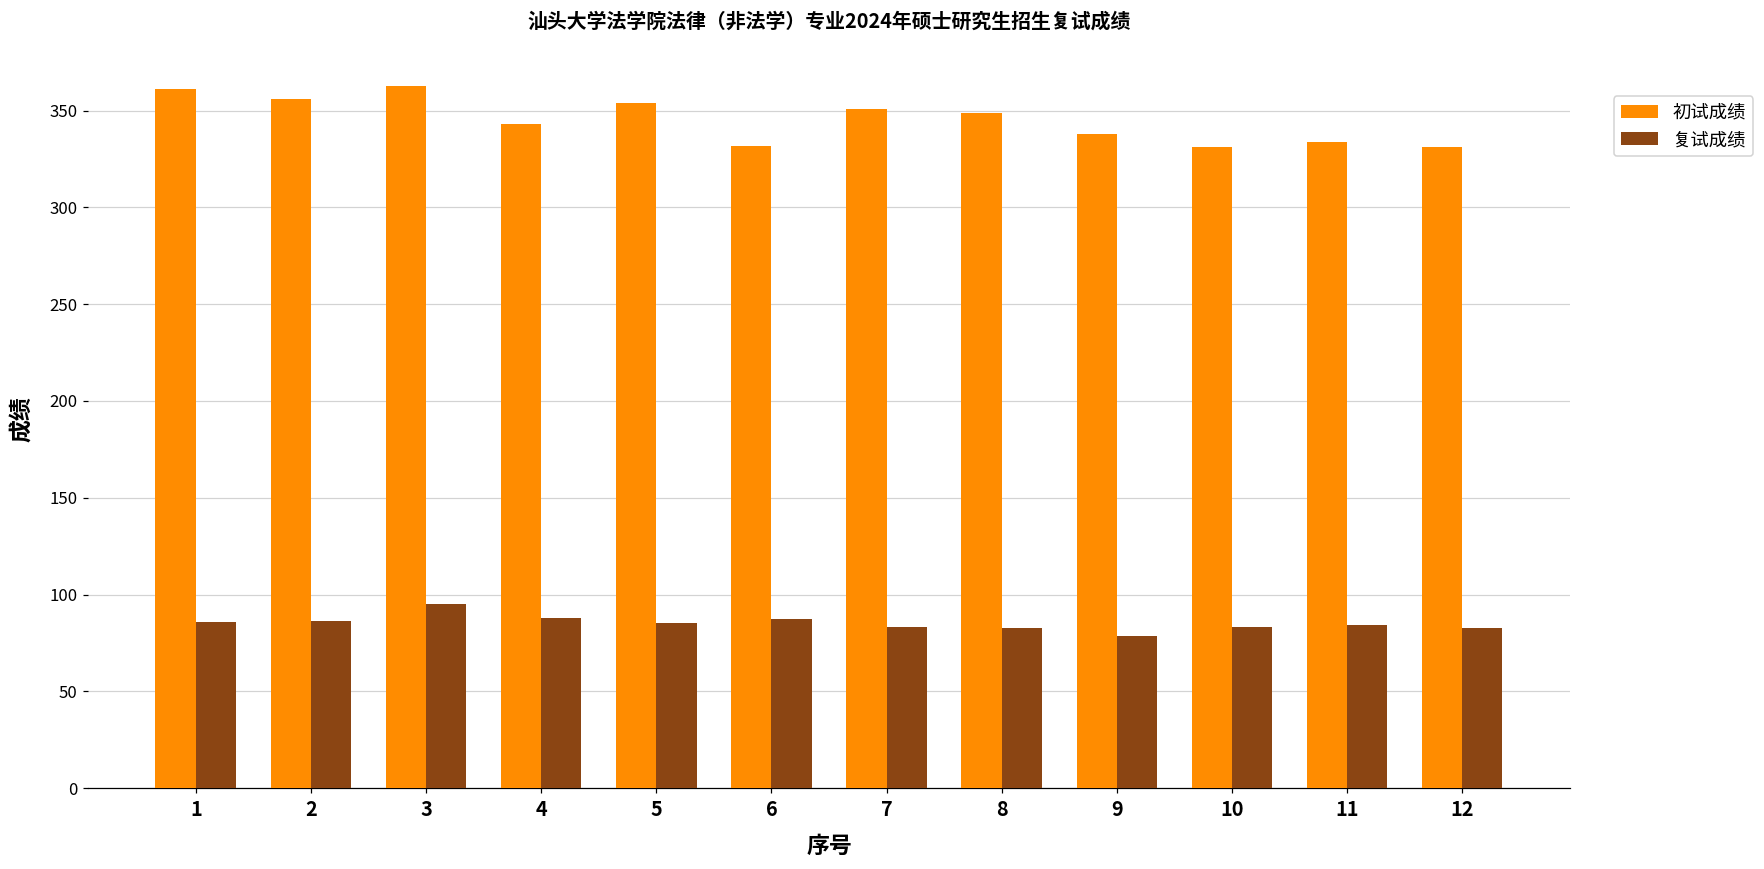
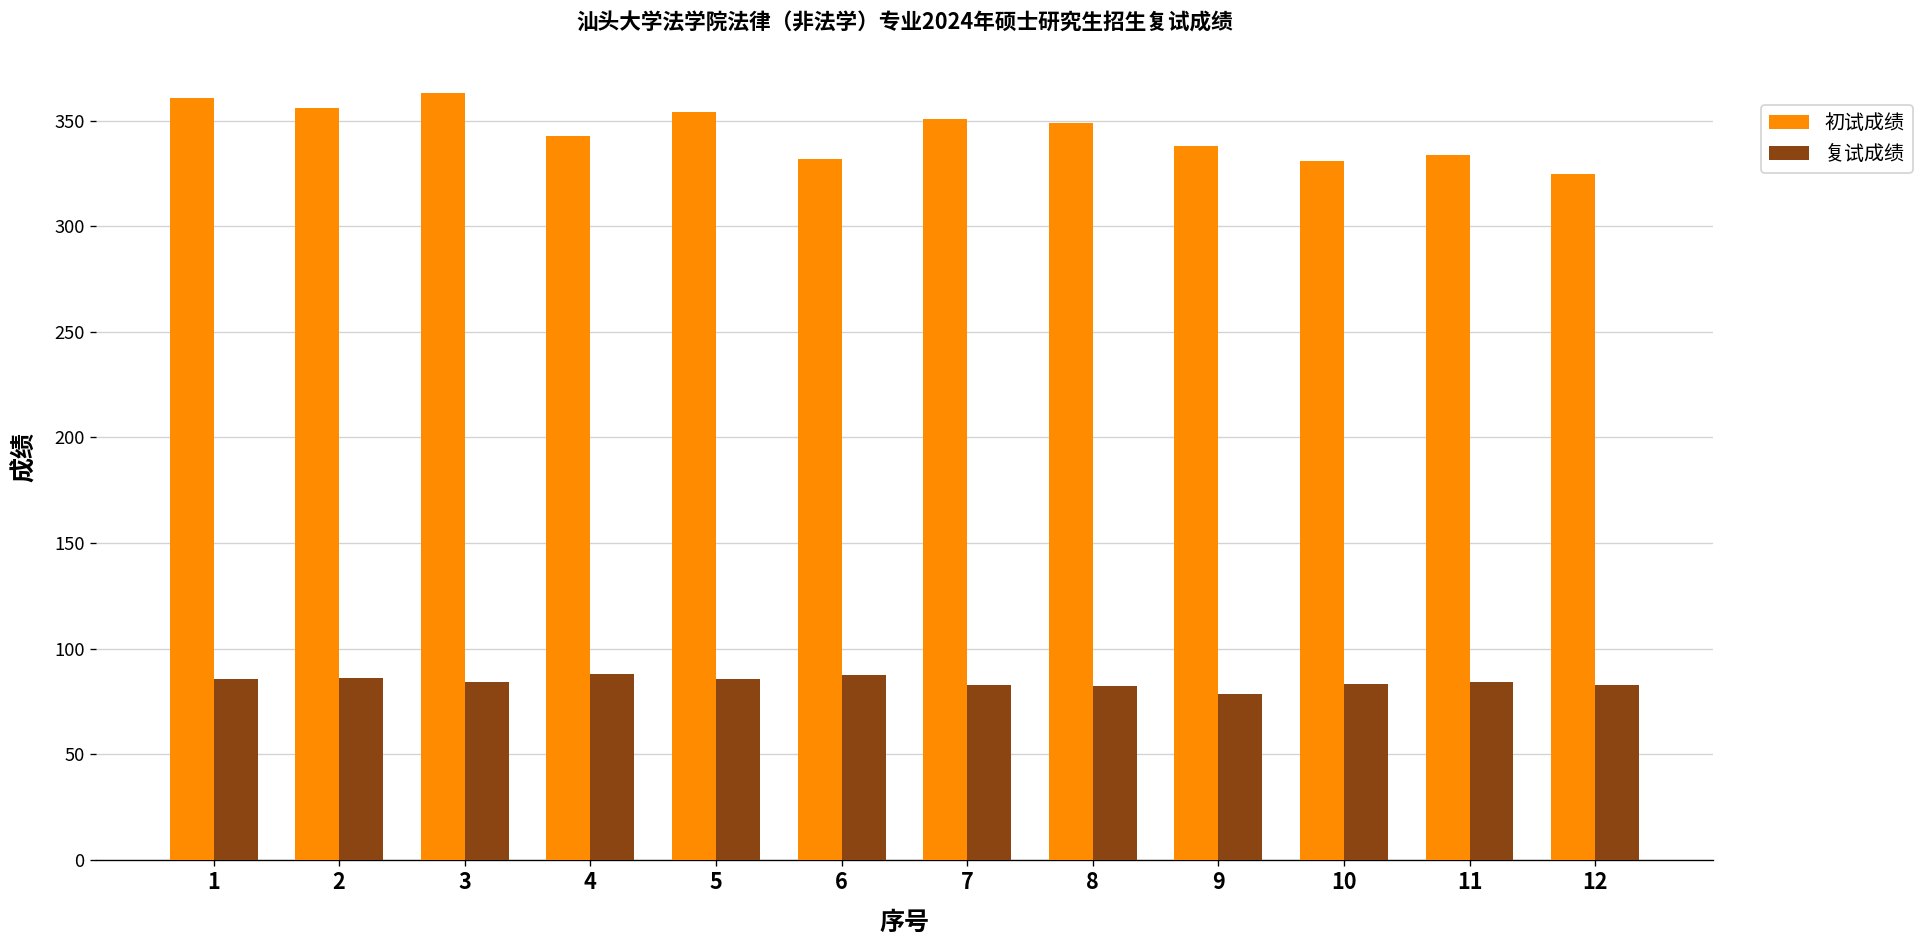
复试成绩, 3: 95 -> 84
初试成绩, 12: 331 -> 325
